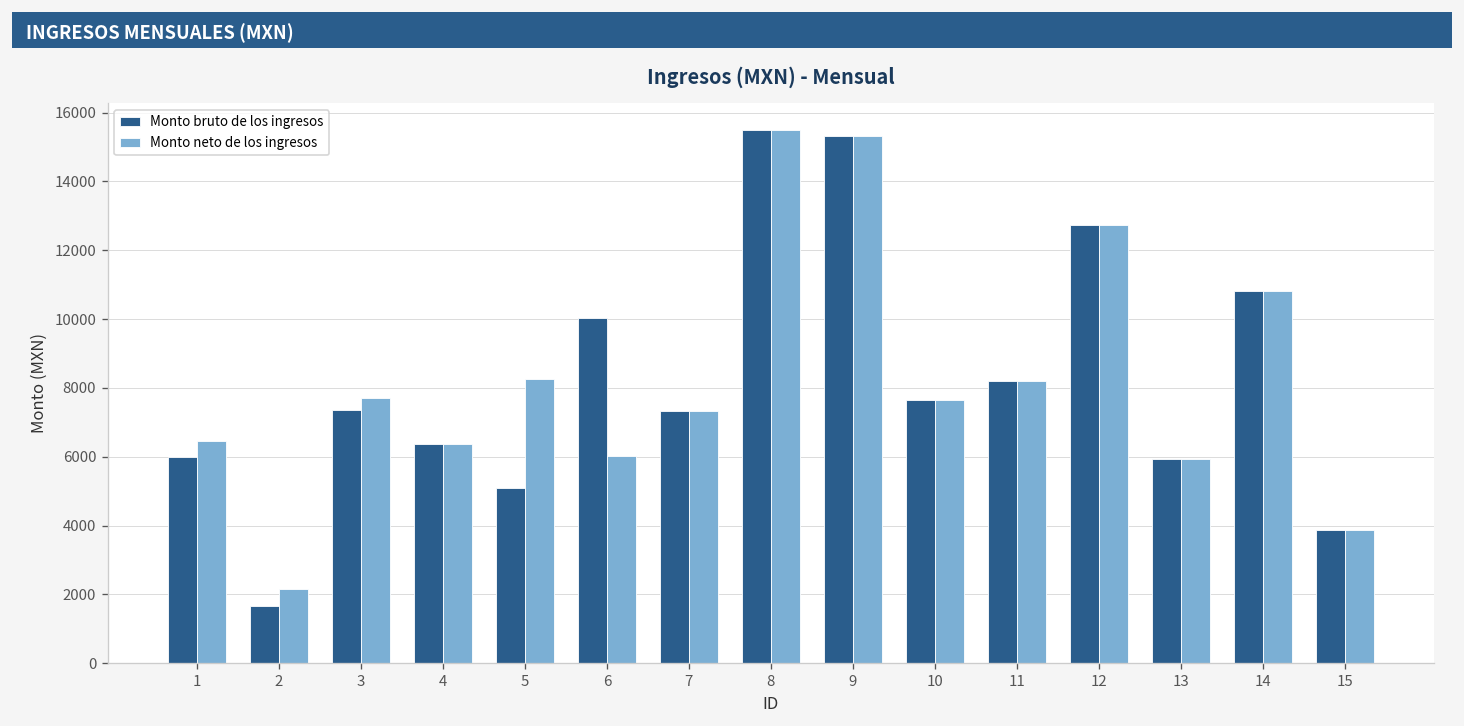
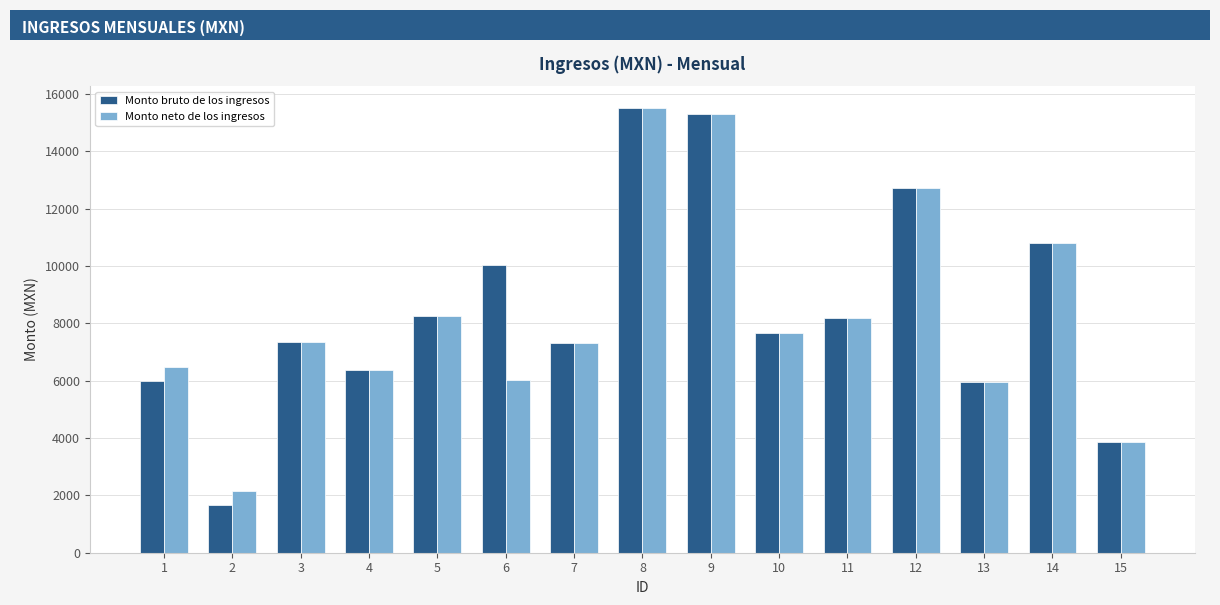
Monto neto de los ingresos, 3: 7700 -> 7300
Monto bruto de los ingresos, 5: 5100 -> 8300
